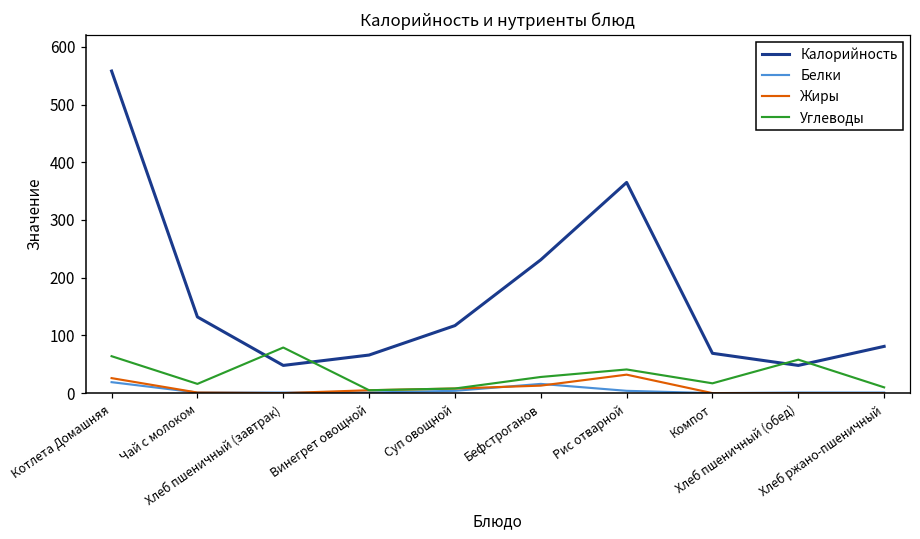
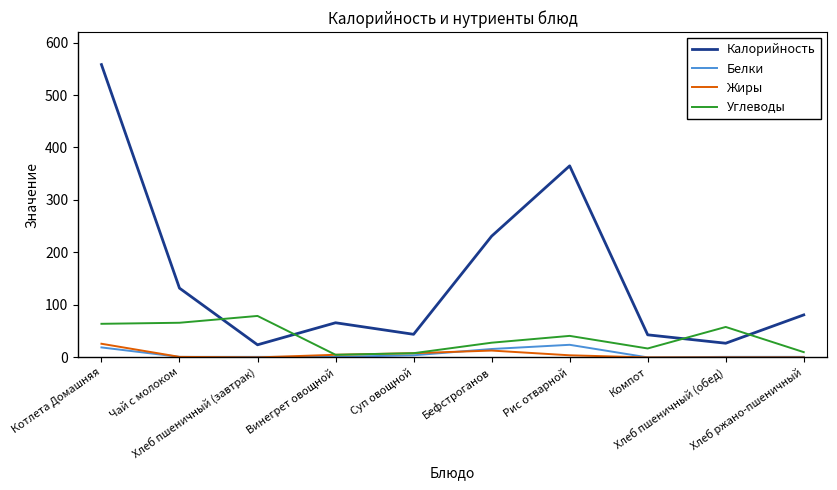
Углеводы, Чай с молоком: 20 -> 70
Калорийность, Хлеб пшеничный (завтрак): 50 -> 20
Калорийность, Суп овощной: 120 -> 40
Белки, Рис отварной: 0 -> 20
Жиры, Рис отварной: 30 -> 0
Калорийность, Компот: 70 -> 40
Калорийность, Хлеб пшеничный (обед): 50 -> 30
